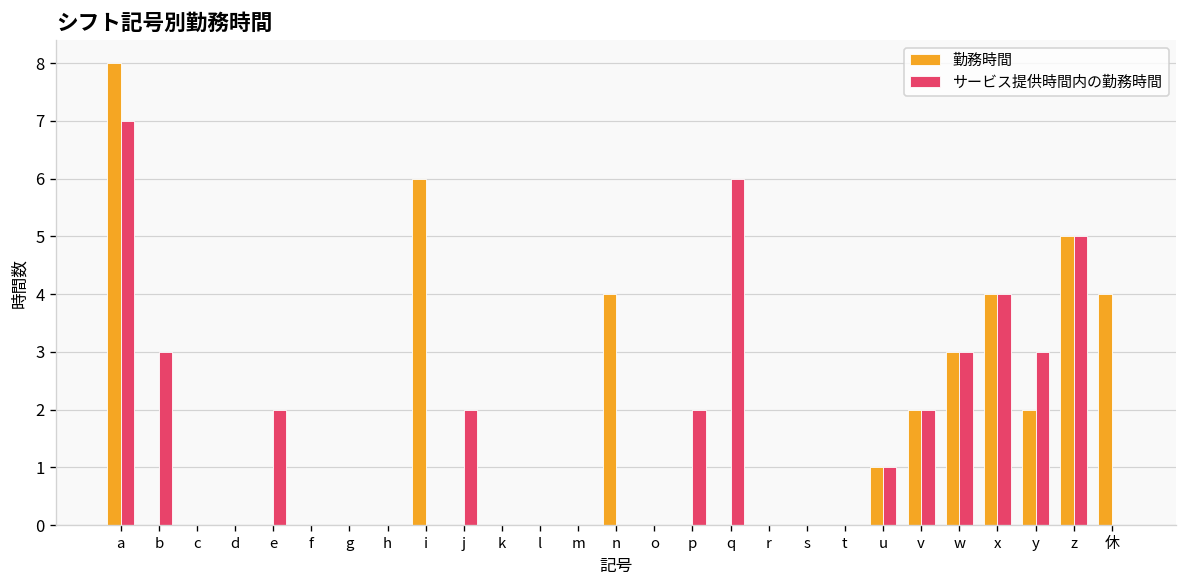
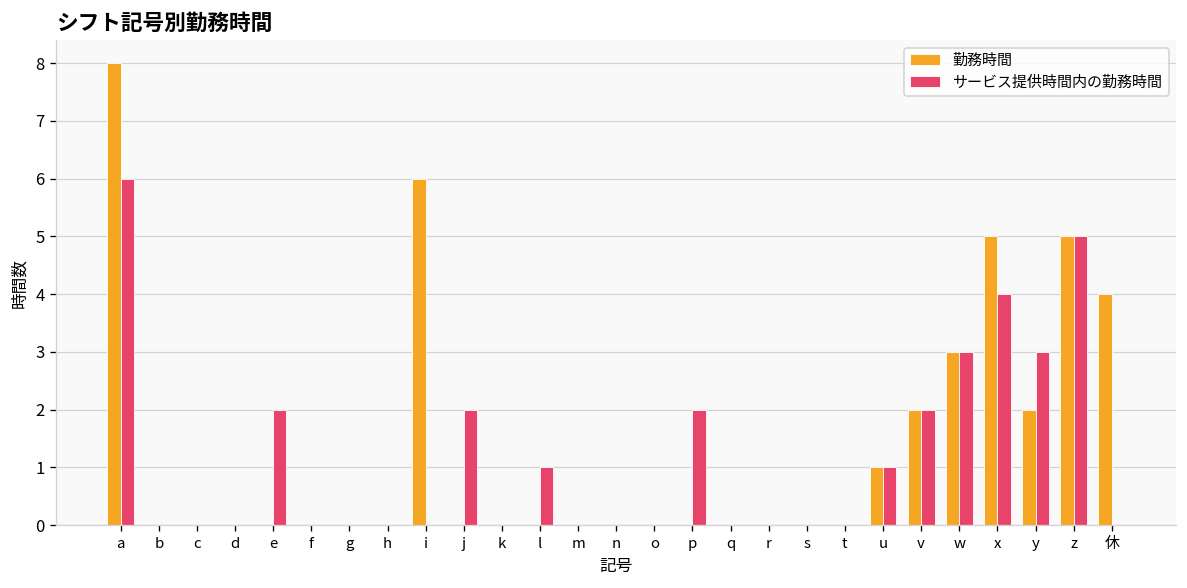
サービス提供時間内の勤務時間, a: 7 -> 6
サービス提供時間内の勤務時間, b: 3 -> 0
サービス提供時間内の勤務時間, l: 0 -> 1
勤務時間, n: 4 -> 0
サービス提供時間内の勤務時間, q: 6 -> 0
勤務時間, x: 4 -> 5
